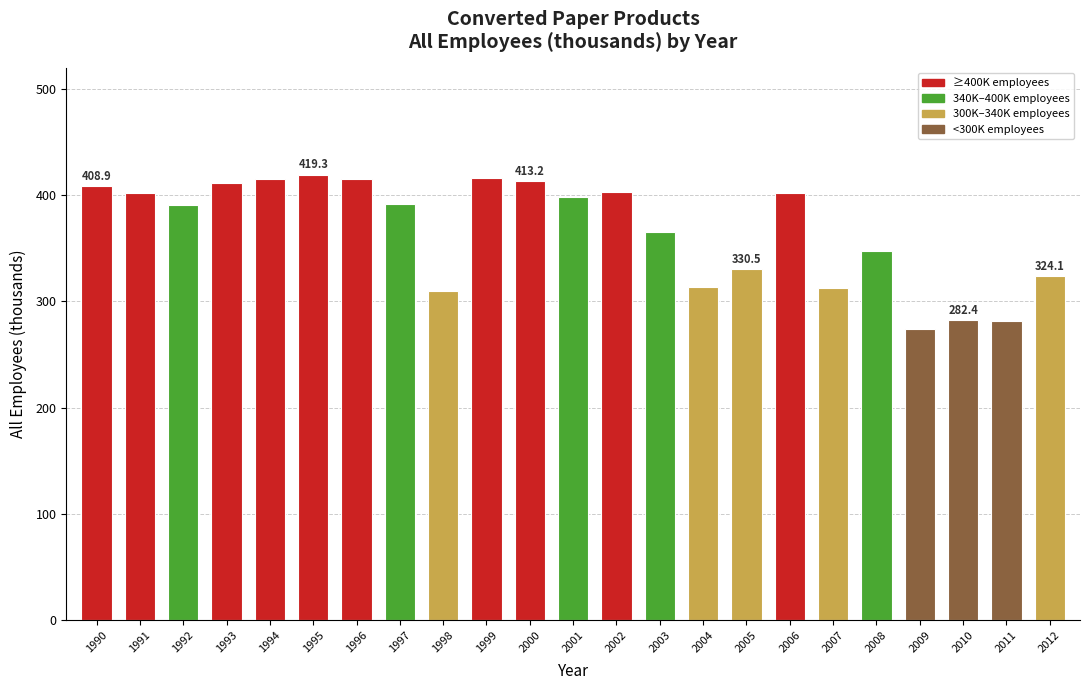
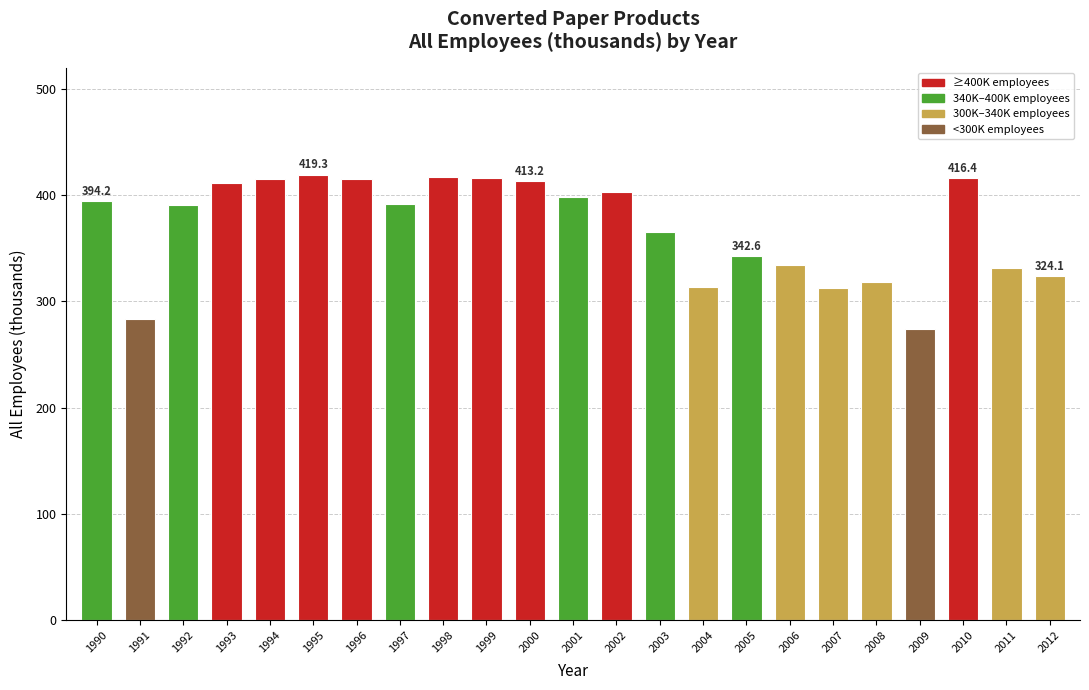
1990: 408.9 -> 394.2
1991: 402 -> 283
1998: 310 -> 417
2005: 330.5 -> 342.6
2006: 402 -> 334
2008: 348 -> 319
2010: 282.4 -> 416.4
2011: 282 -> 332
